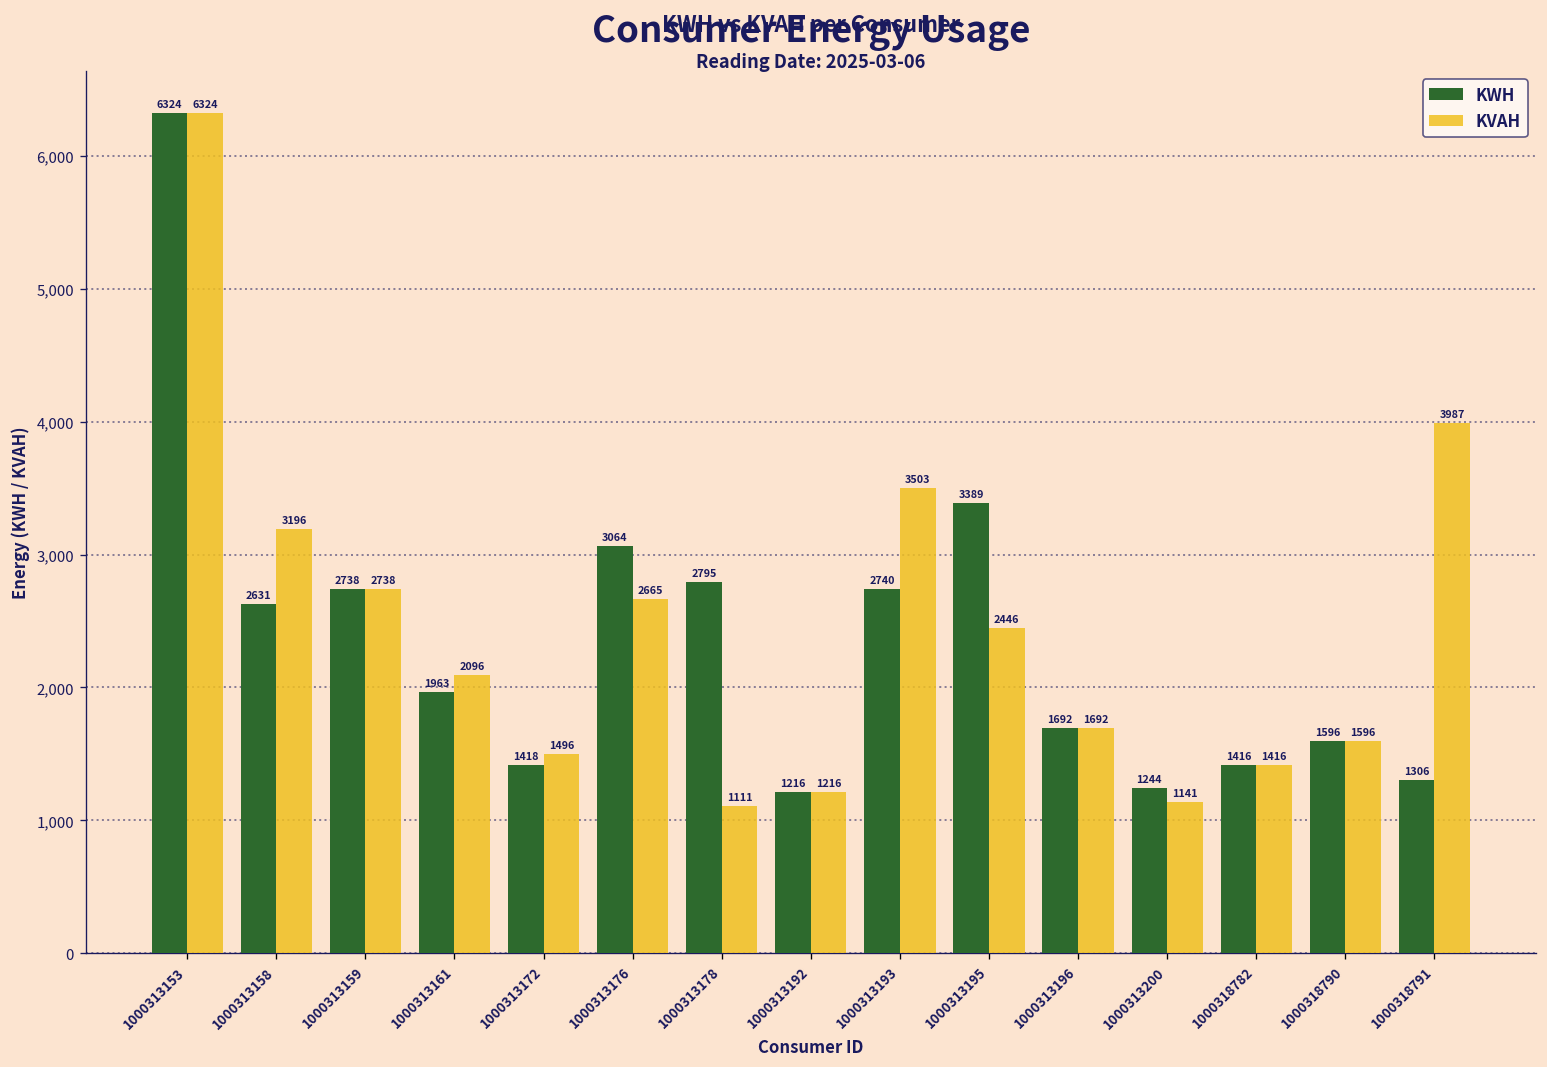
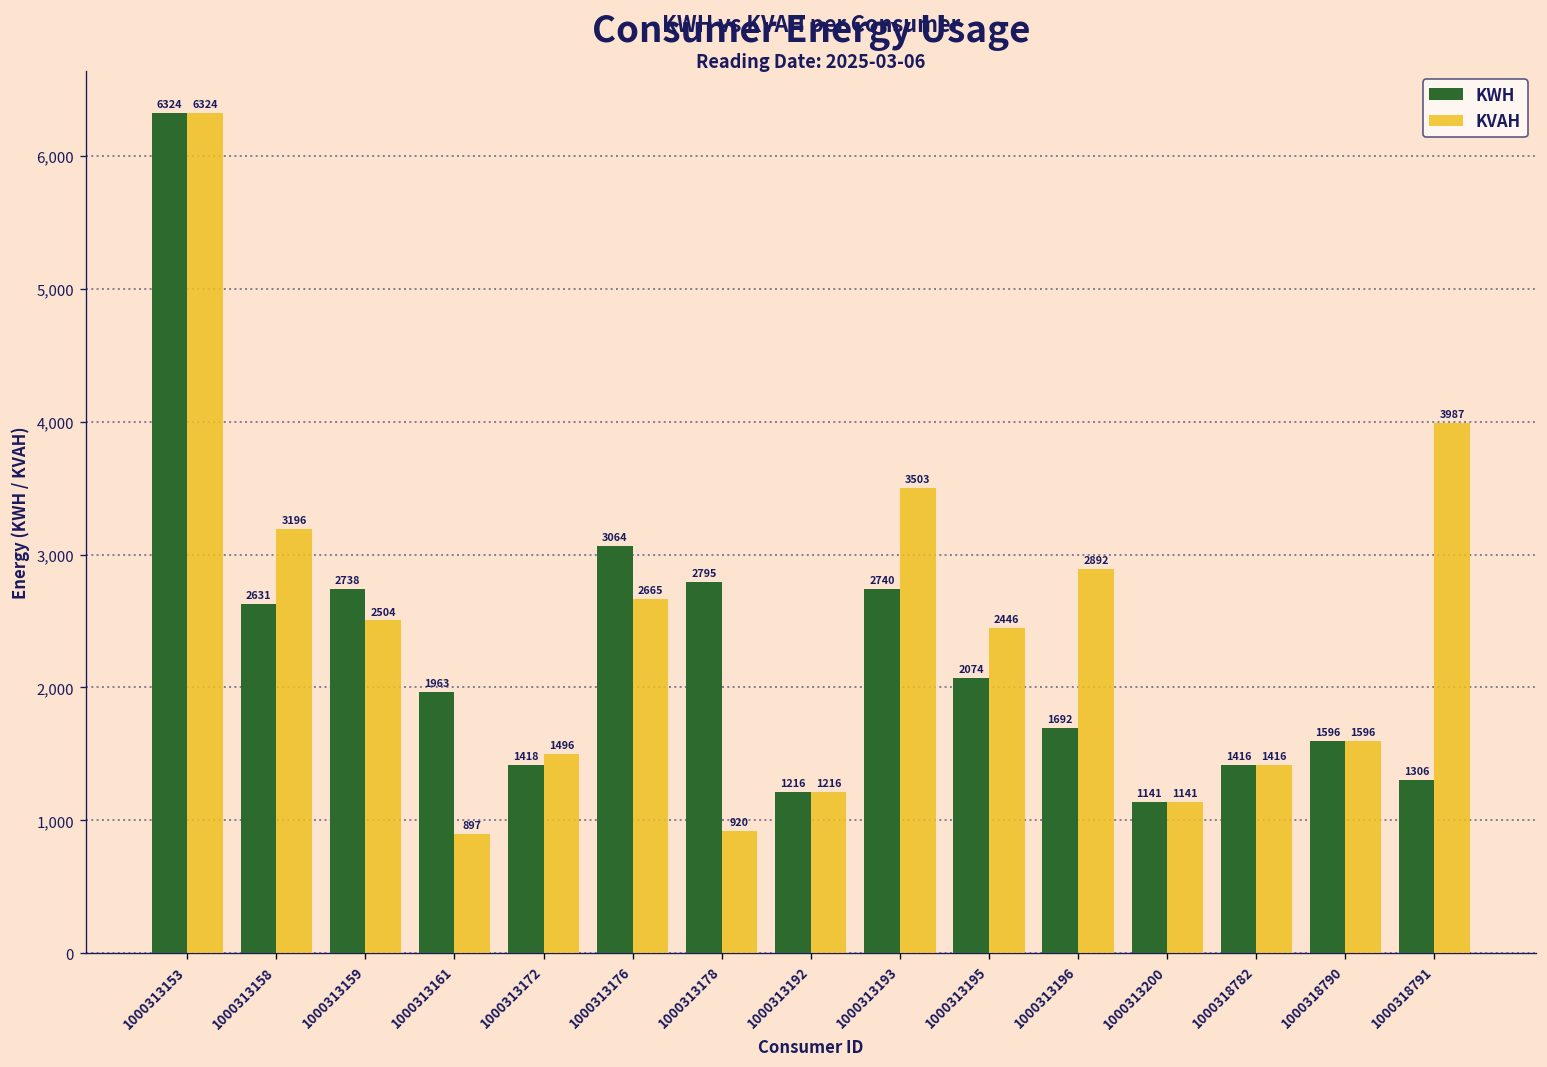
KVAH, 1000313159: 2738 -> 2504
KVAH, 1000313161: 2096 -> 897
KVAH, 1000313178: 1111 -> 920
KWH, 1000313195: 3389 -> 2074
KVAH, 1000313196: 1692 -> 2892
KWH, 1000313200: 1244 -> 1141
